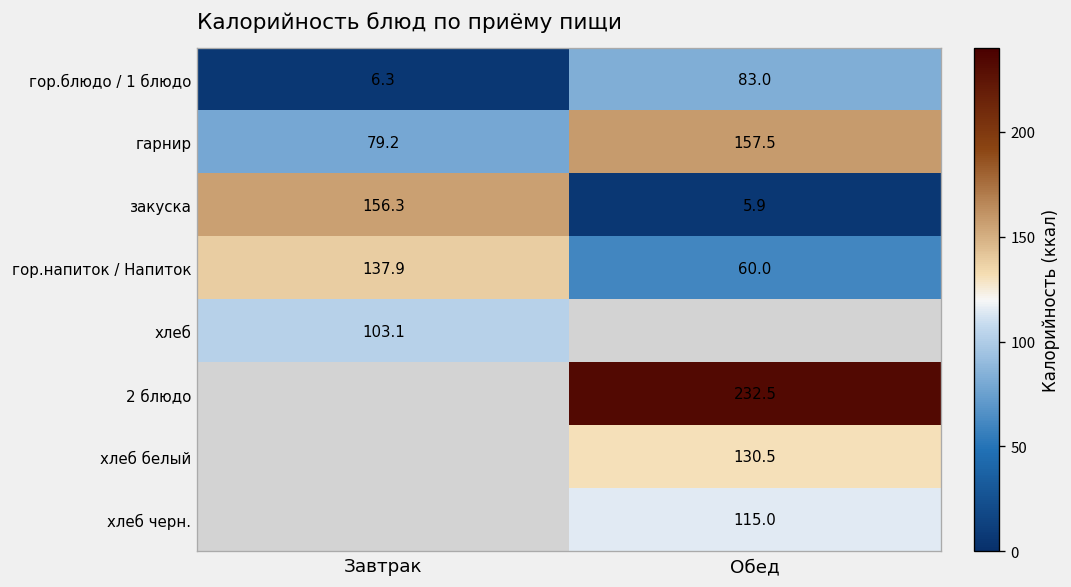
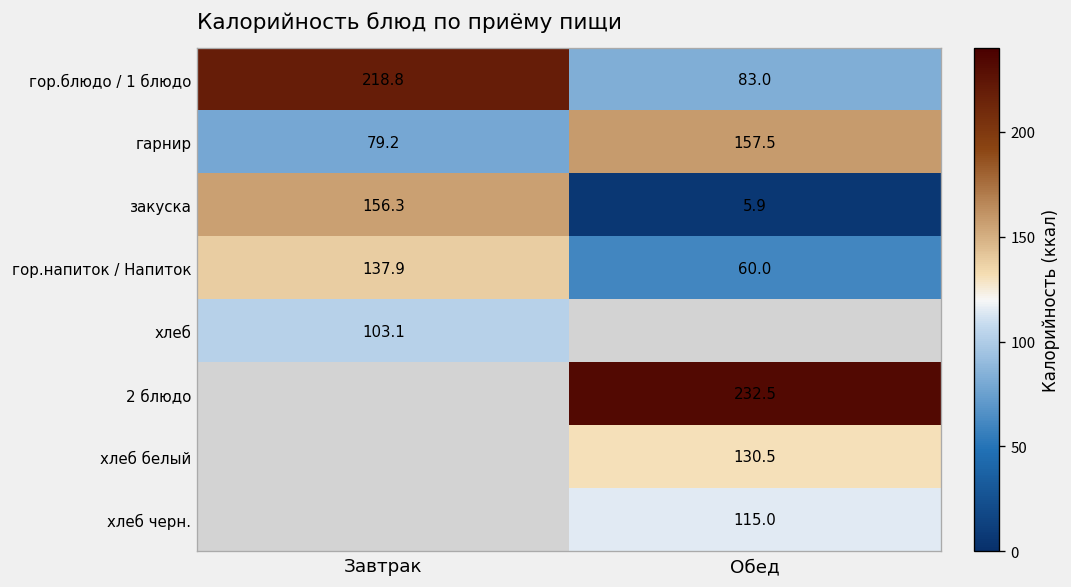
гор.блюдо / 1 блюдо, Завтрак: 6.3 -> 218.8
